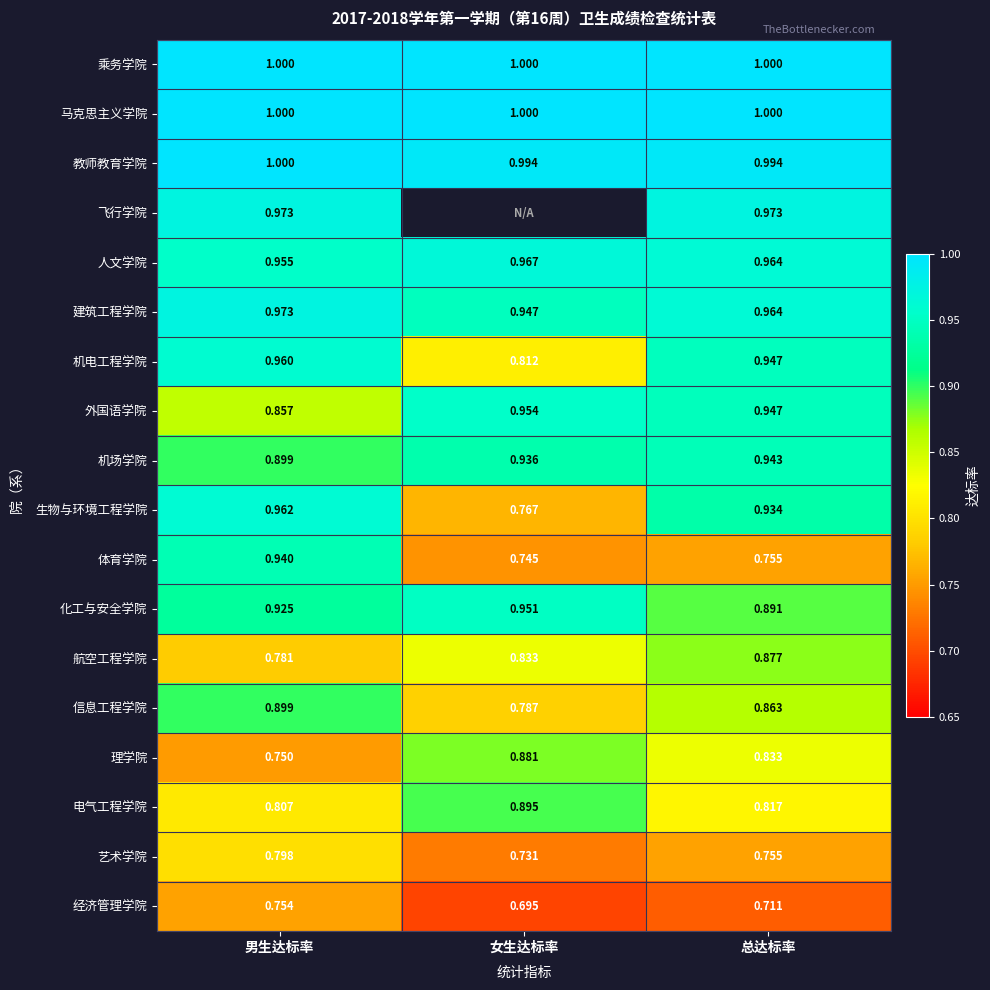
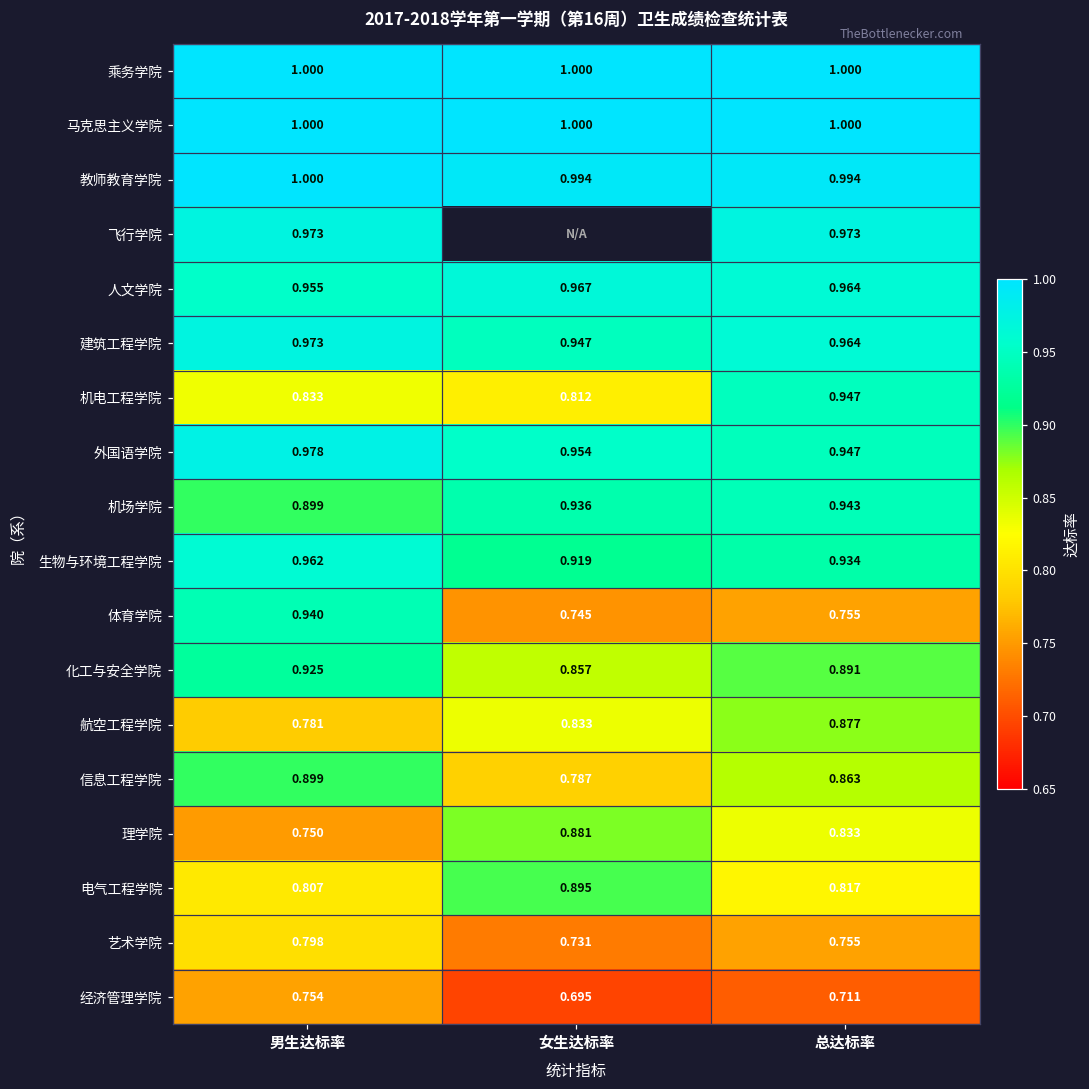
机电工程学院, 男生达标率: 0.960 -> 0.833
外国语学院, 男生达标率: 0.857 -> 0.978
生物与环境工程学院, 女生达标率: 0.767 -> 0.919
化工与安全学院, 女生达标率: 0.951 -> 0.857
